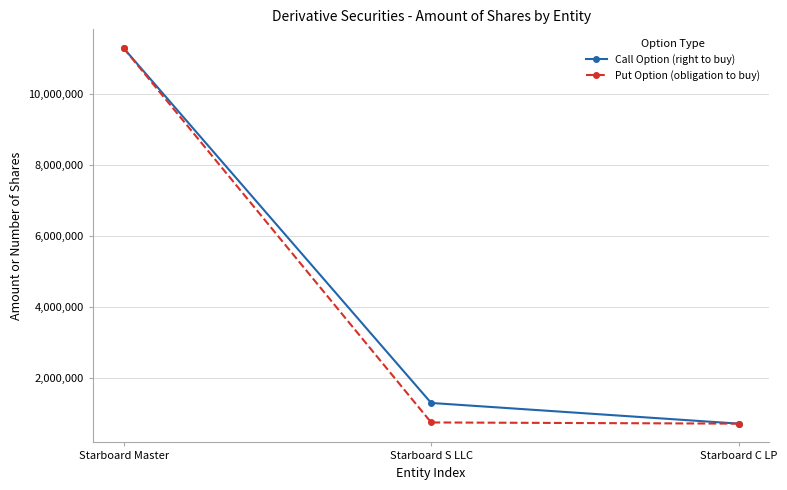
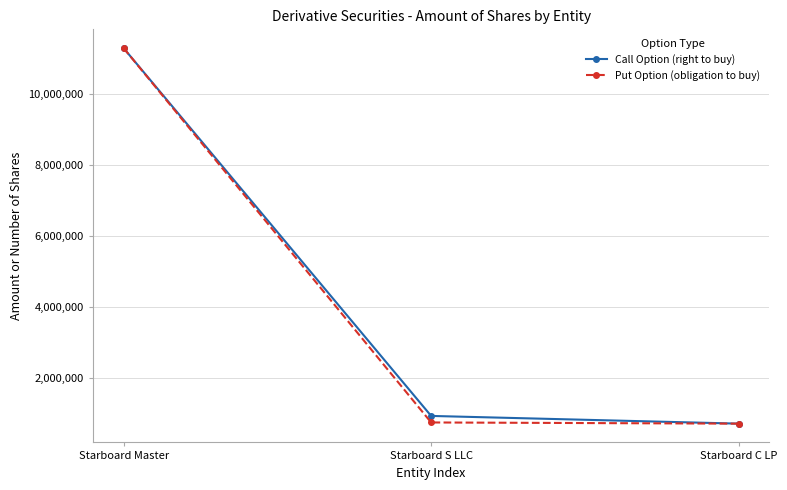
Call Option (right to buy), Starboard S LLC: 1,300,000 -> 900,000
